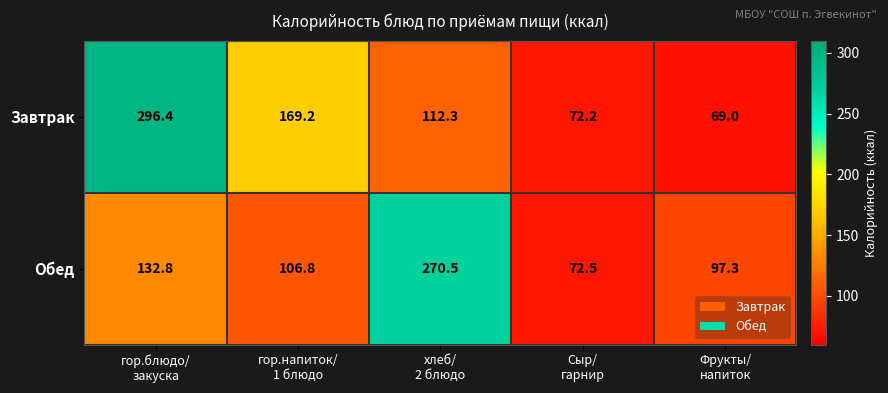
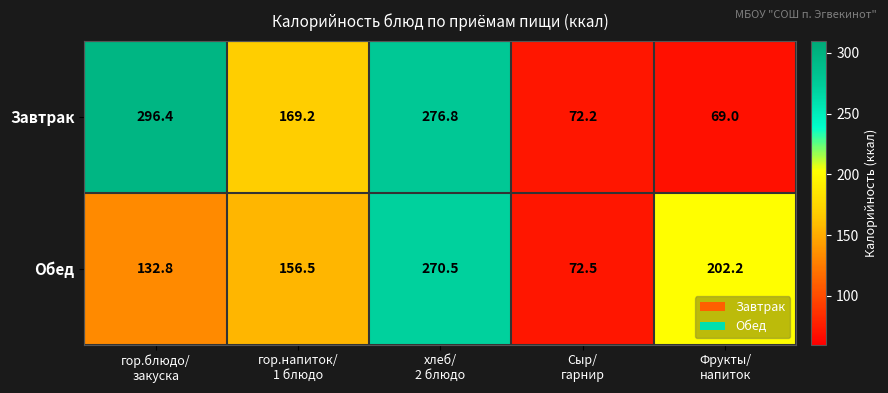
Завтрак, хлеб/ 2 блюдо: 112.3 -> 276.8
Обед, гор.напиток/ 1 блюдо: 106.8 -> 156.5
Обед, Фрукты/ напиток: 97.3 -> 202.2
